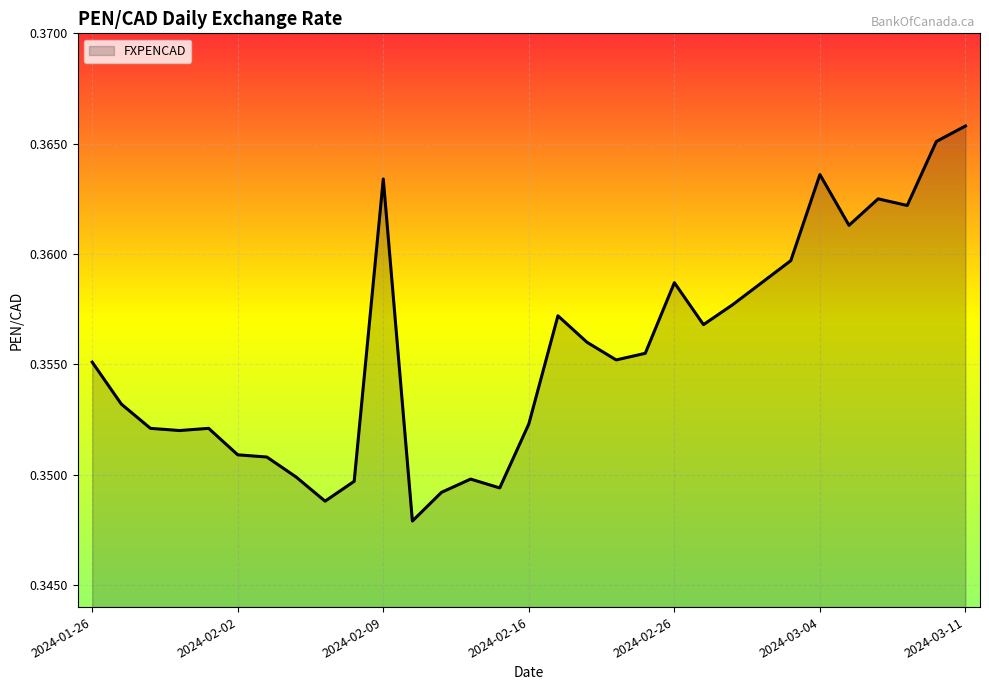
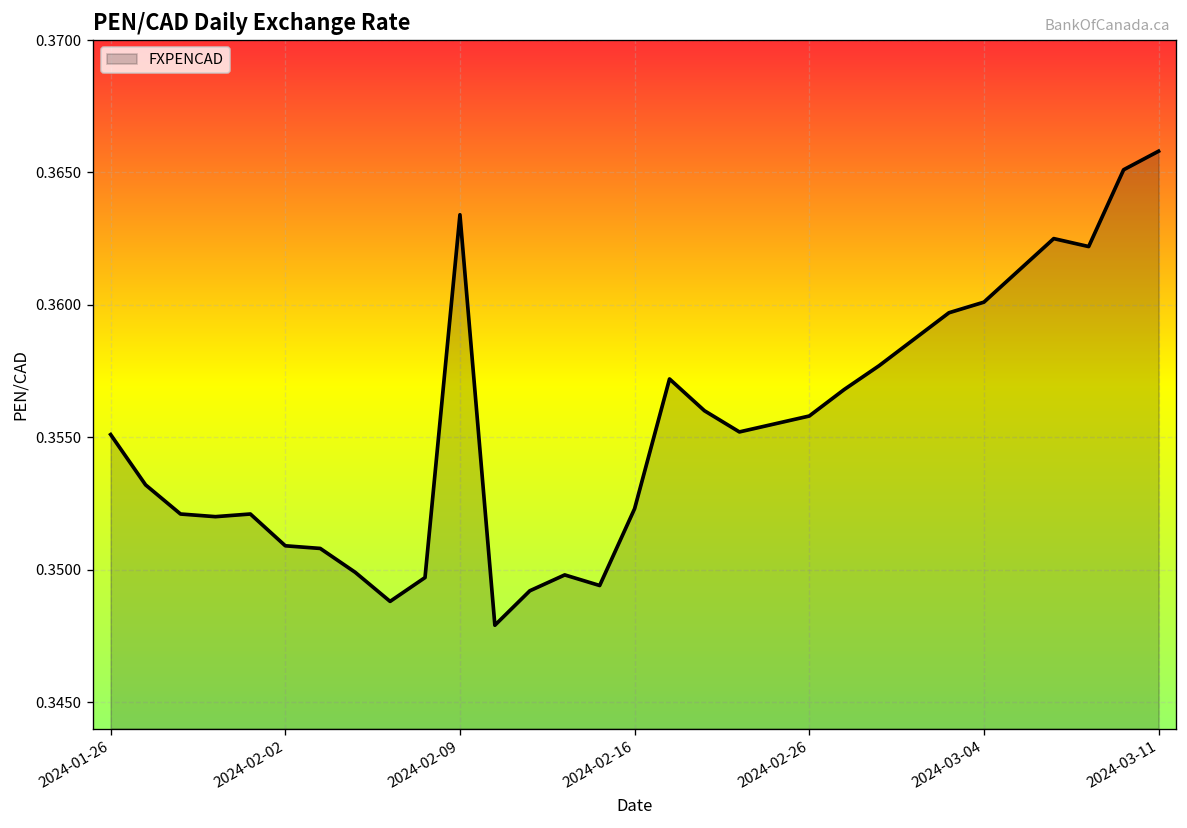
2024-02-26: 0.3587 -> 0.3558
2024-03-04: 0.3636 -> 0.3601
